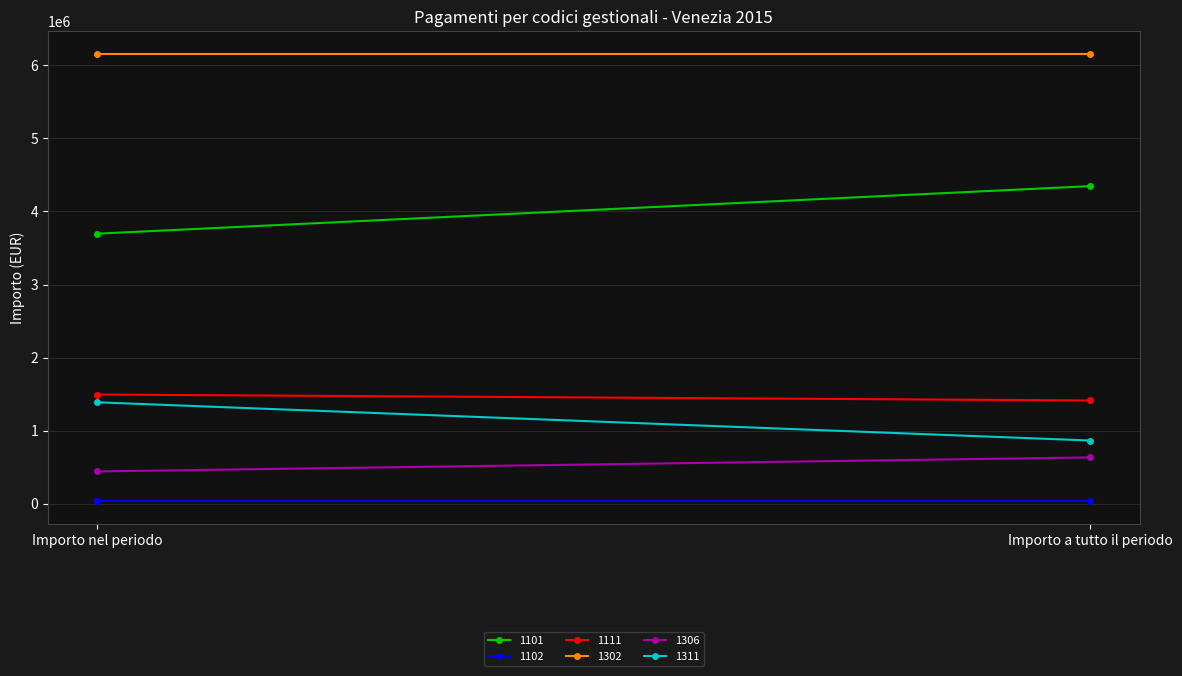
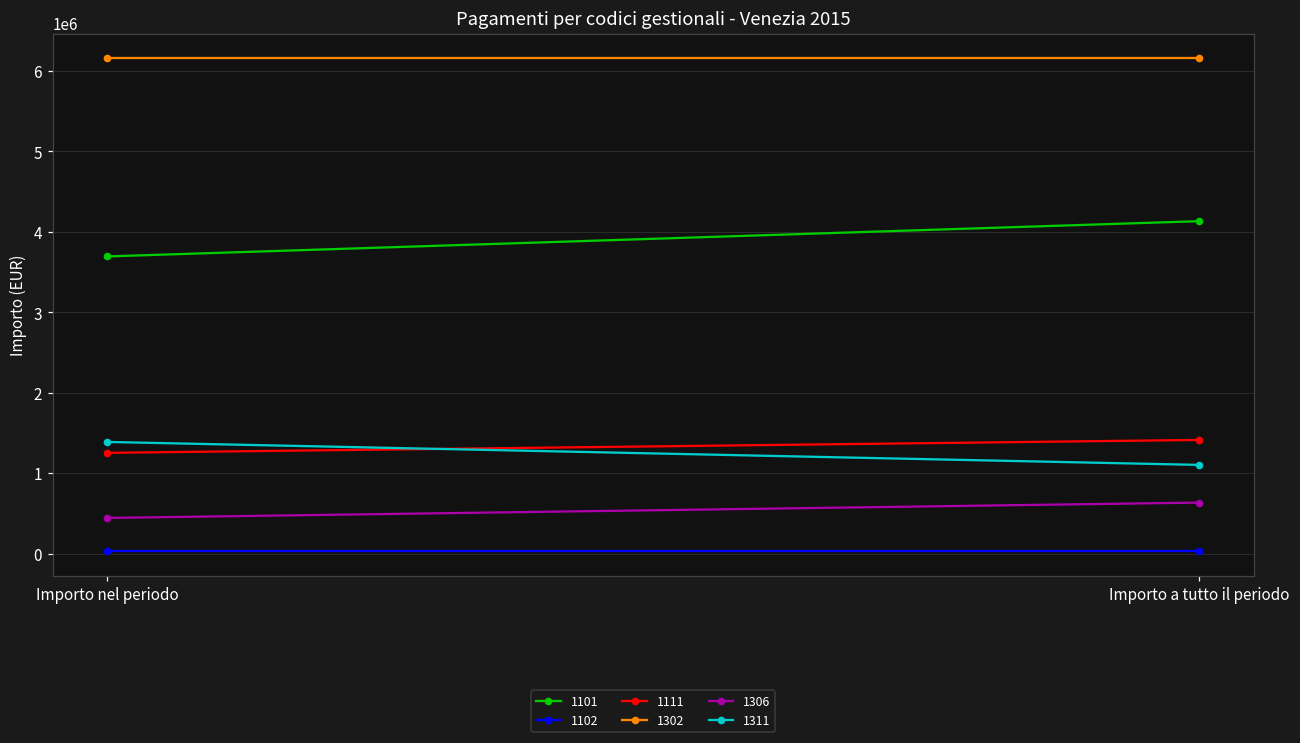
1111, Importo nel periodo: 1500000 -> 1300000
1101, Importo a tutto il periodo: 4300000 -> 4100000
1311, Importo a tutto il periodo: 900000 -> 1100000
